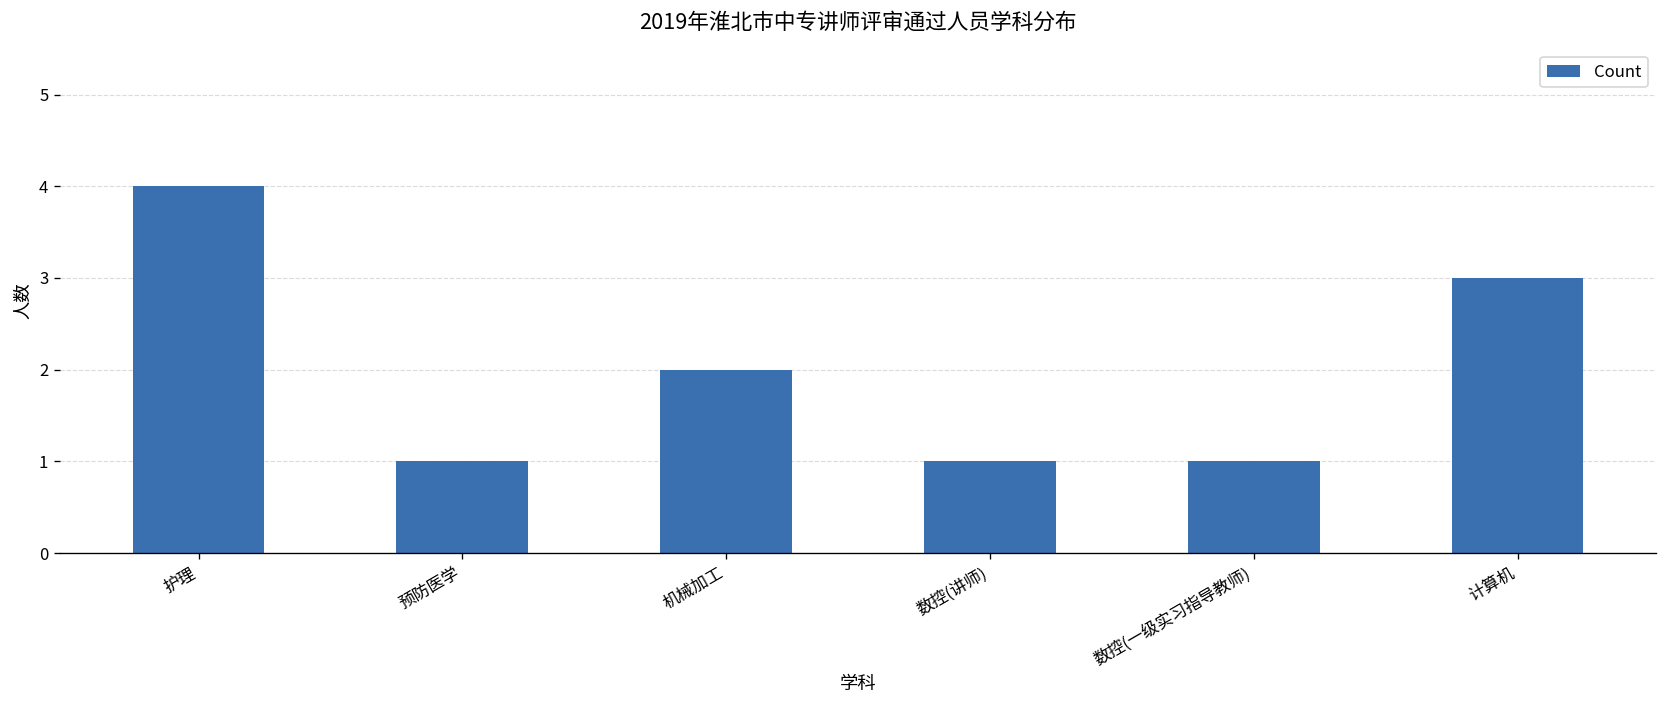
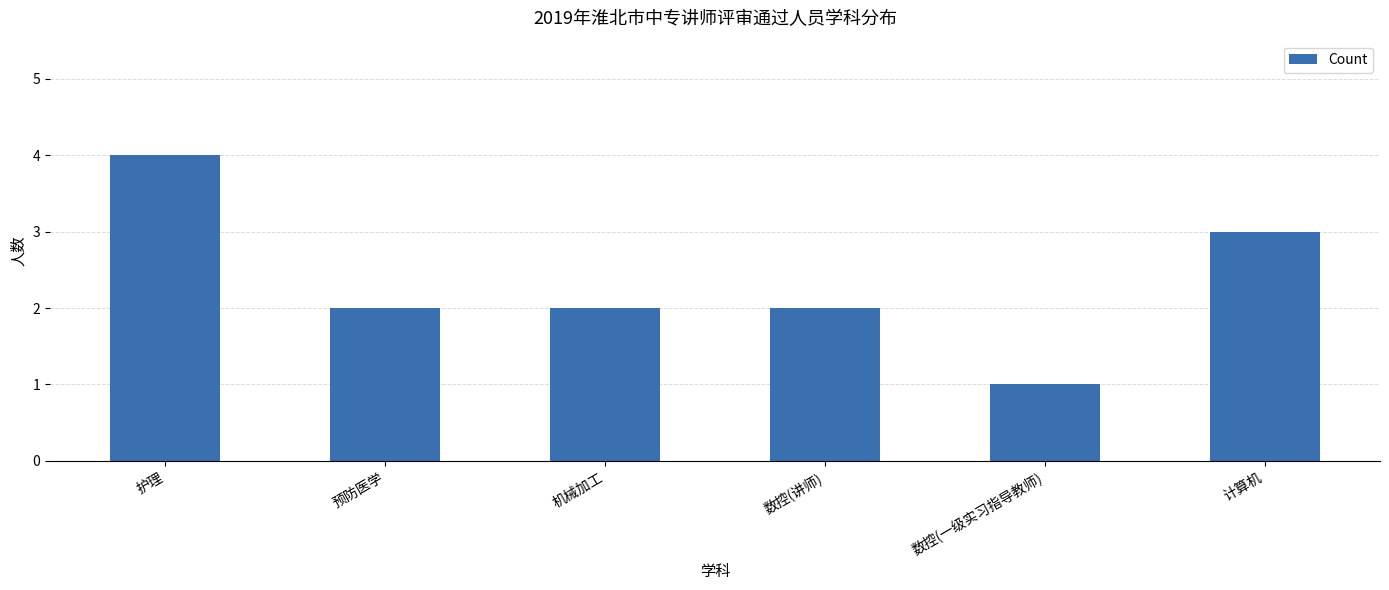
预防医学: 1 -> 2
数控(讲师): 1 -> 2
